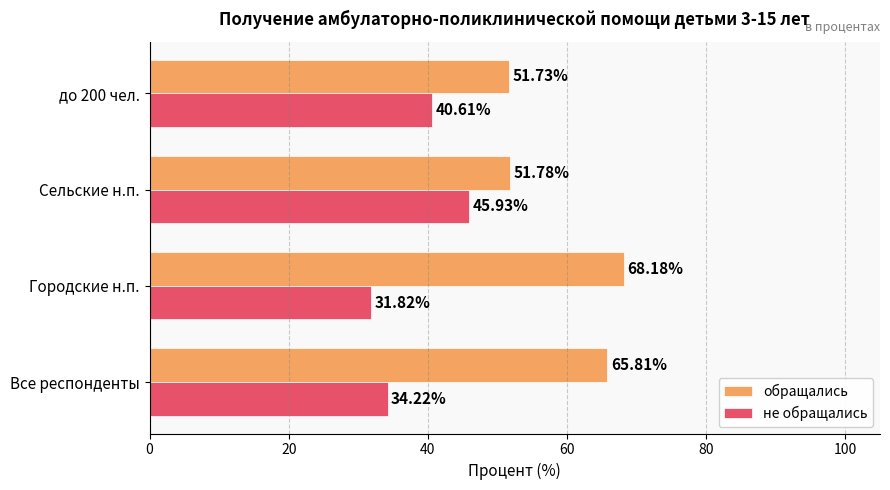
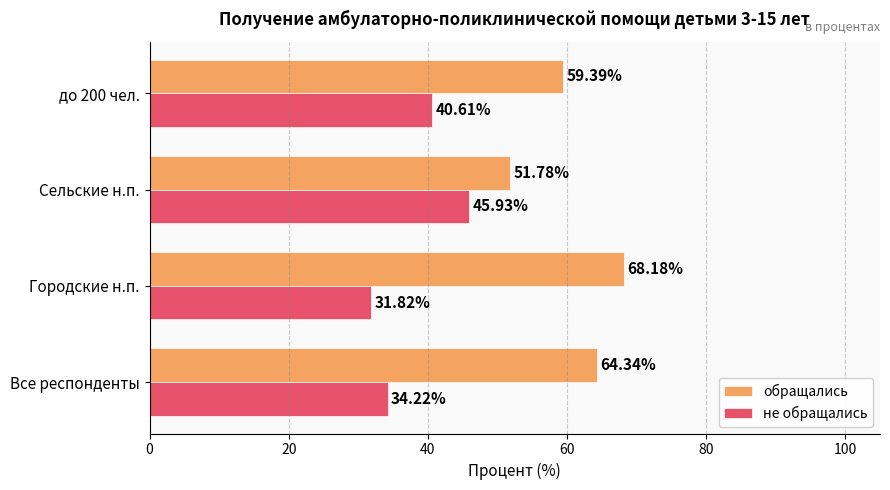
обращались, до 200 чел.: 51.73% -> 59.39%
обращались, Все респонденты: 65.81% -> 64.34%
